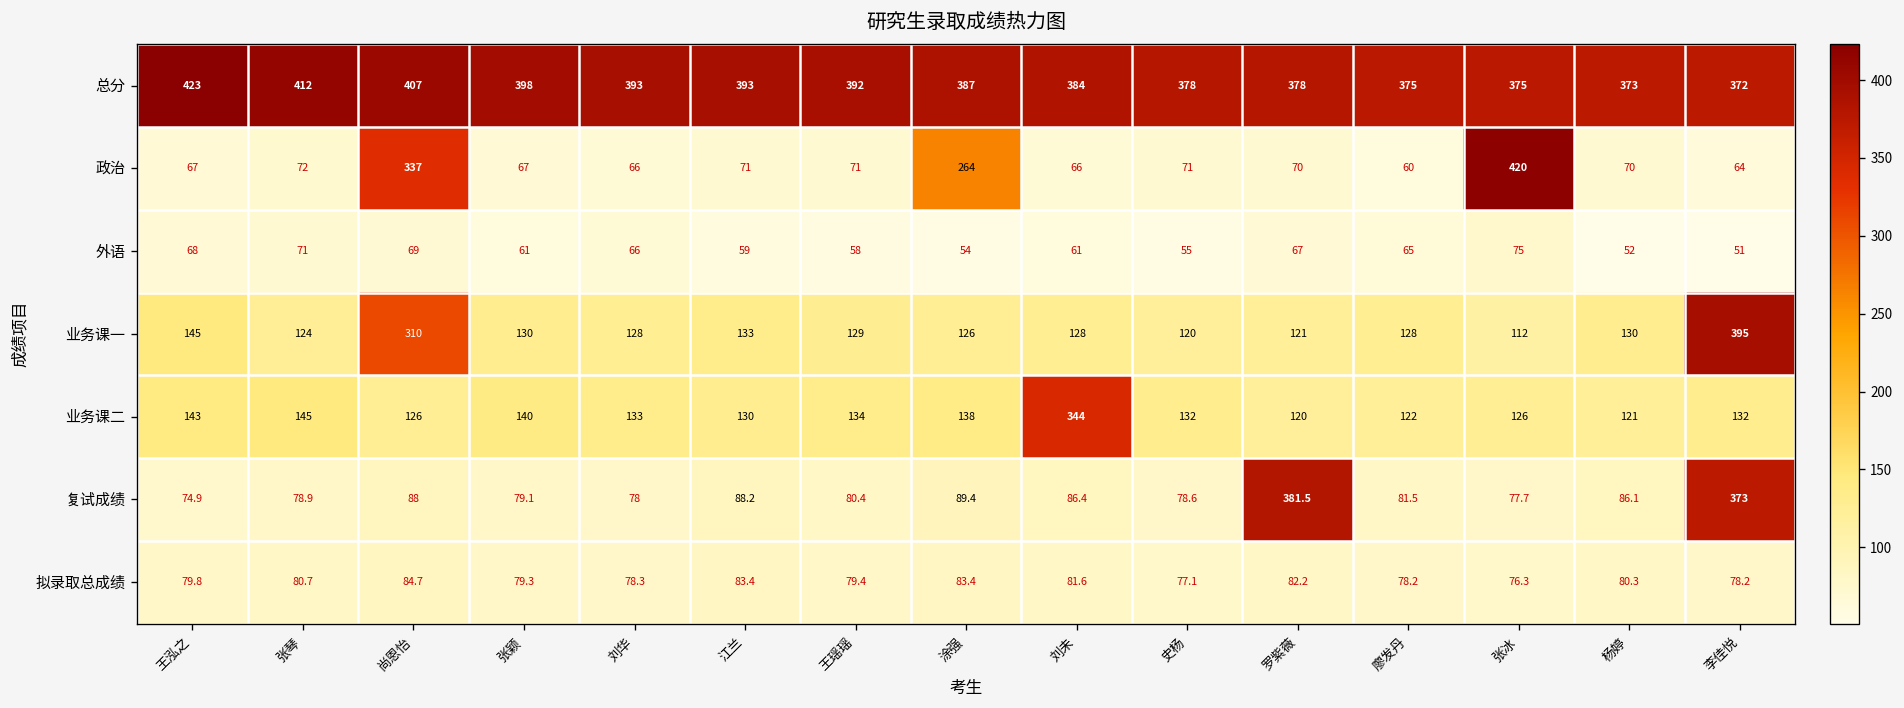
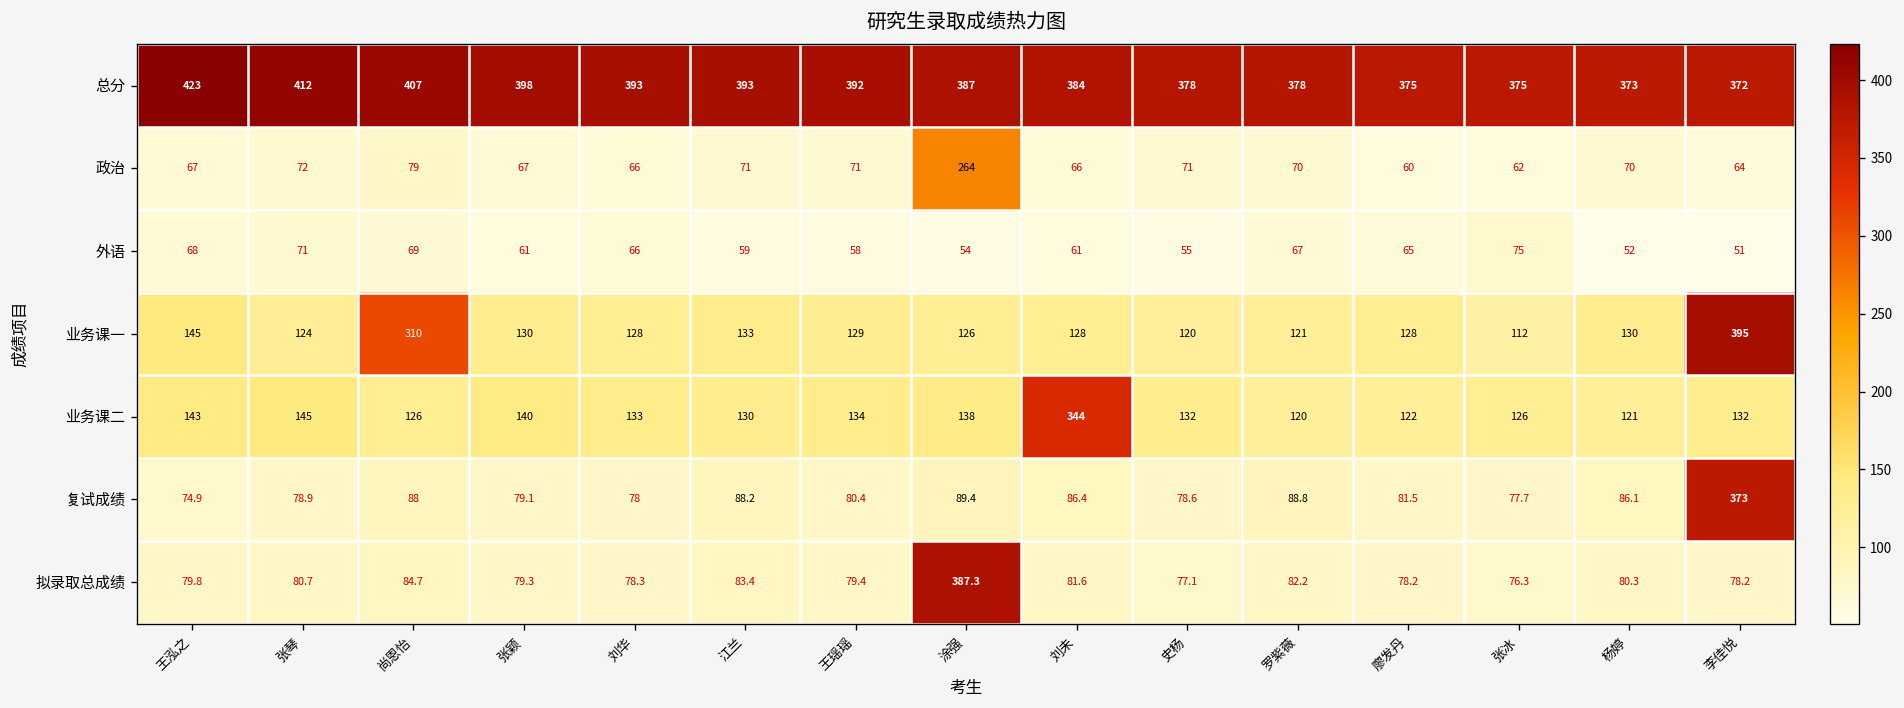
政治, 尚恩怡: 337 -> 79
政治, 张冰: 420 -> 62
复试成绩, 罗紫薇: 381.5 -> 88.8
拟录取总成绩, 涂强: 83.4 -> 387.3
